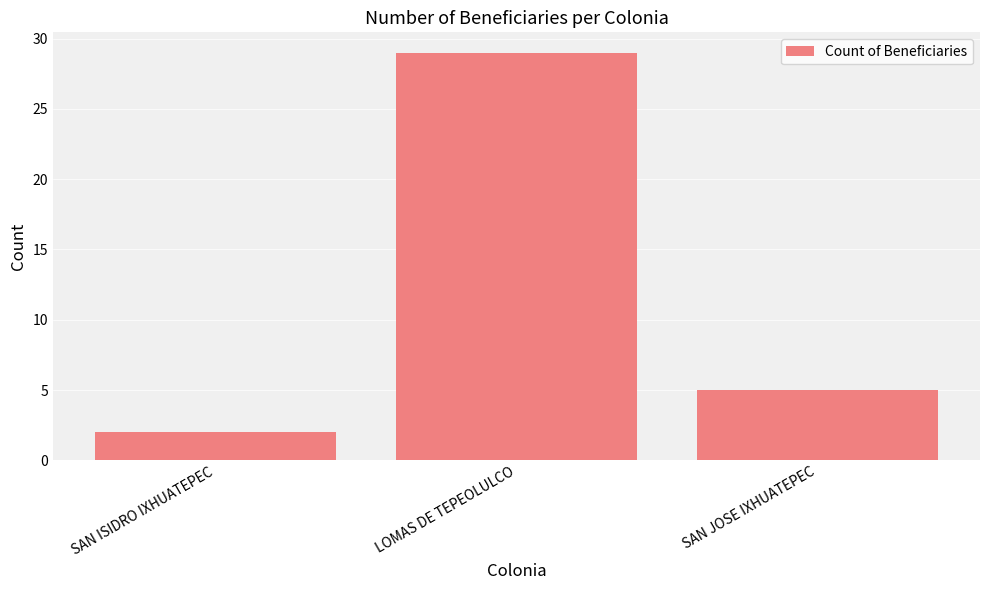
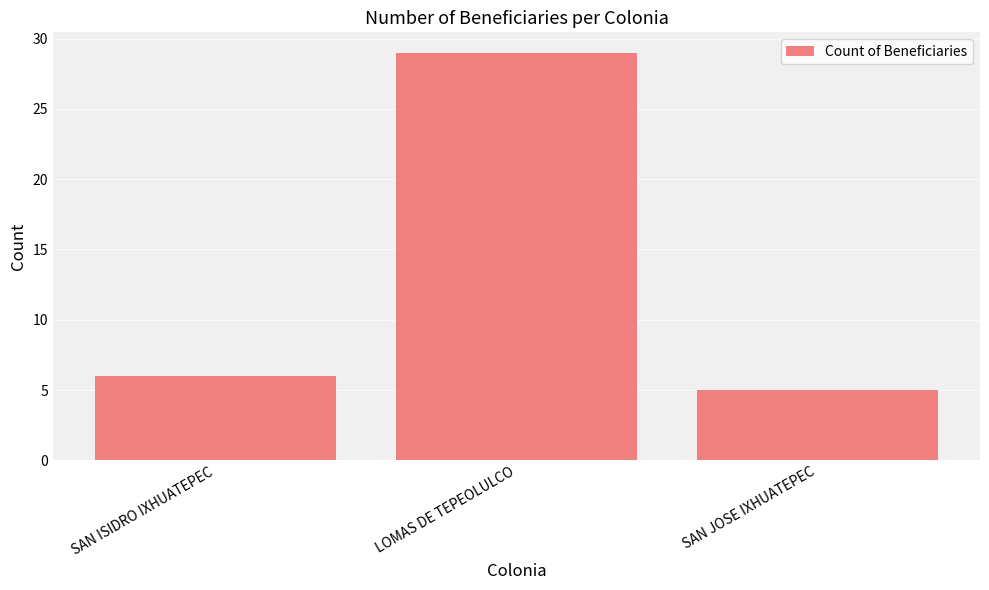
SAN ISIDRO IXHUATEPEC: 2 -> 6
